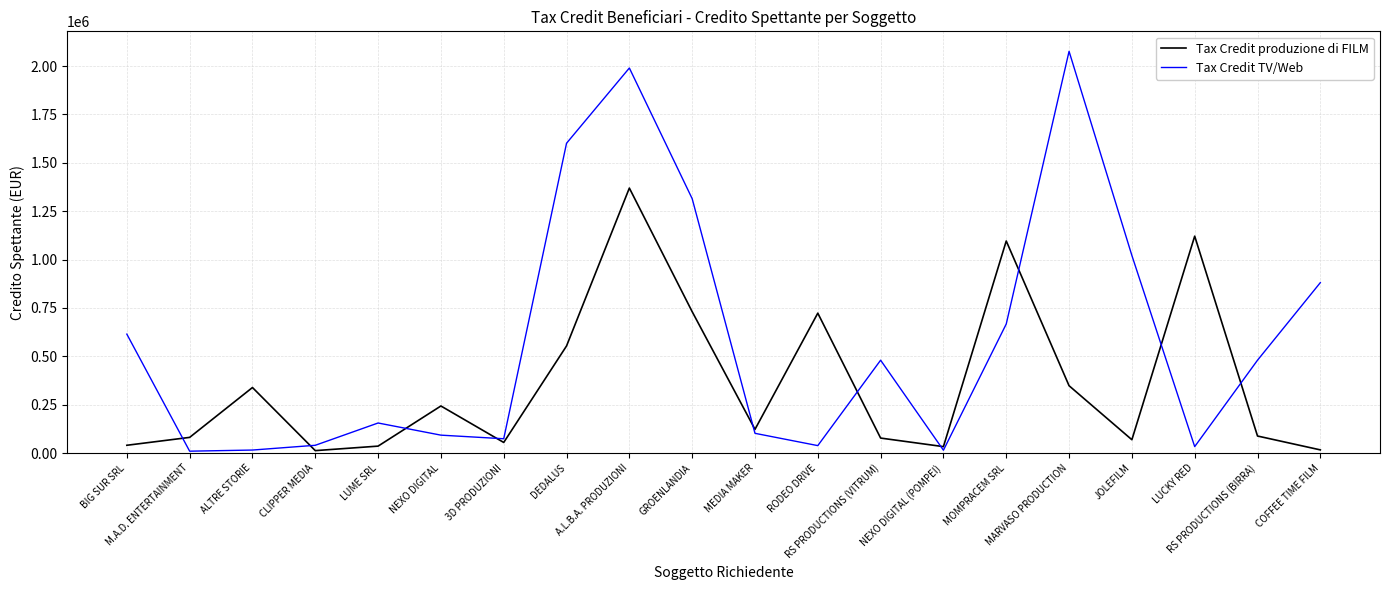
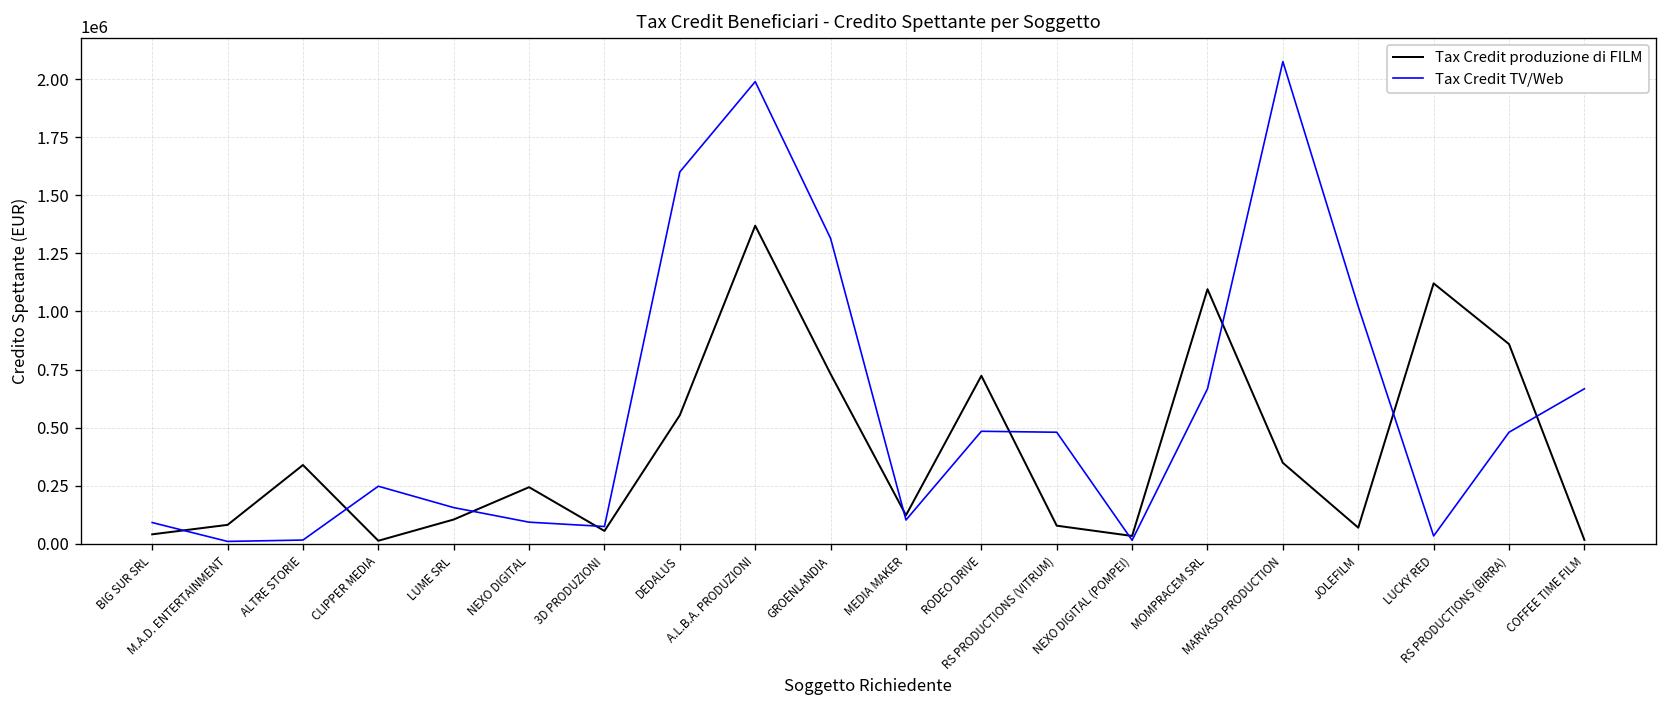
Tax Credit TV/Web, BIG SUR SRL: 610000 -> 90000
Tax Credit TV/Web, CLIPPER MEDIA: 40000 -> 250000
Tax Credit produzione di FILM, LUME SRL: 40000 -> 100000
Tax Credit TV/Web, RODEO DRIVE: 40000 -> 480000
Tax Credit produzione di FILM, RS PRODUCTIONS (BIRRA): 90000 -> 860000
Tax Credit TV/Web, COFFEE TIME FILM: 880000 -> 670000
